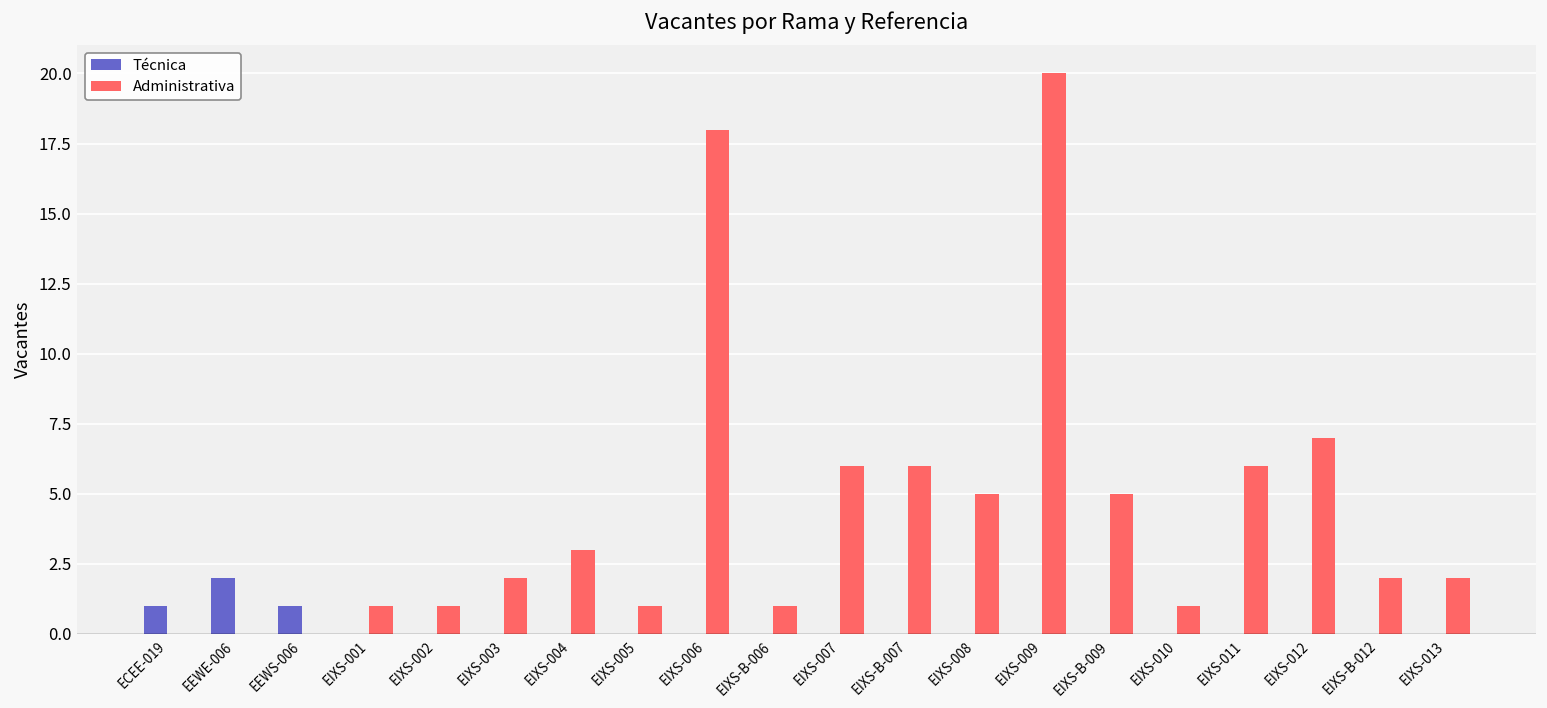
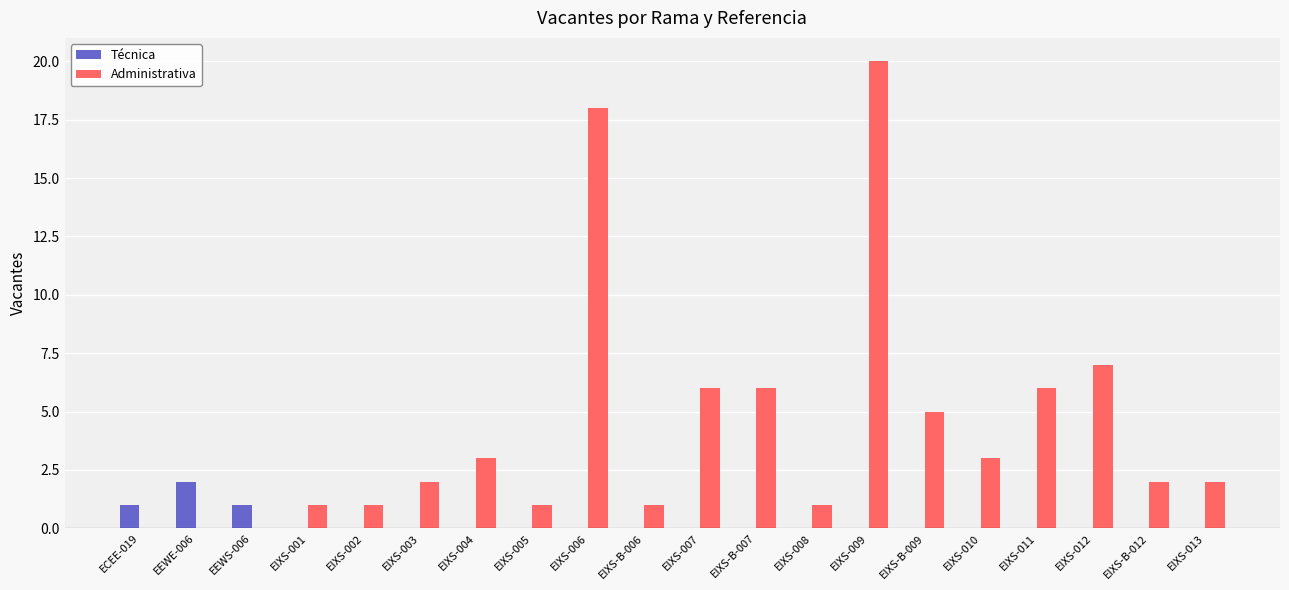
Administrativa, EIXS-008: 5 -> 1
Administrativa, EIXS-010: 1 -> 3
